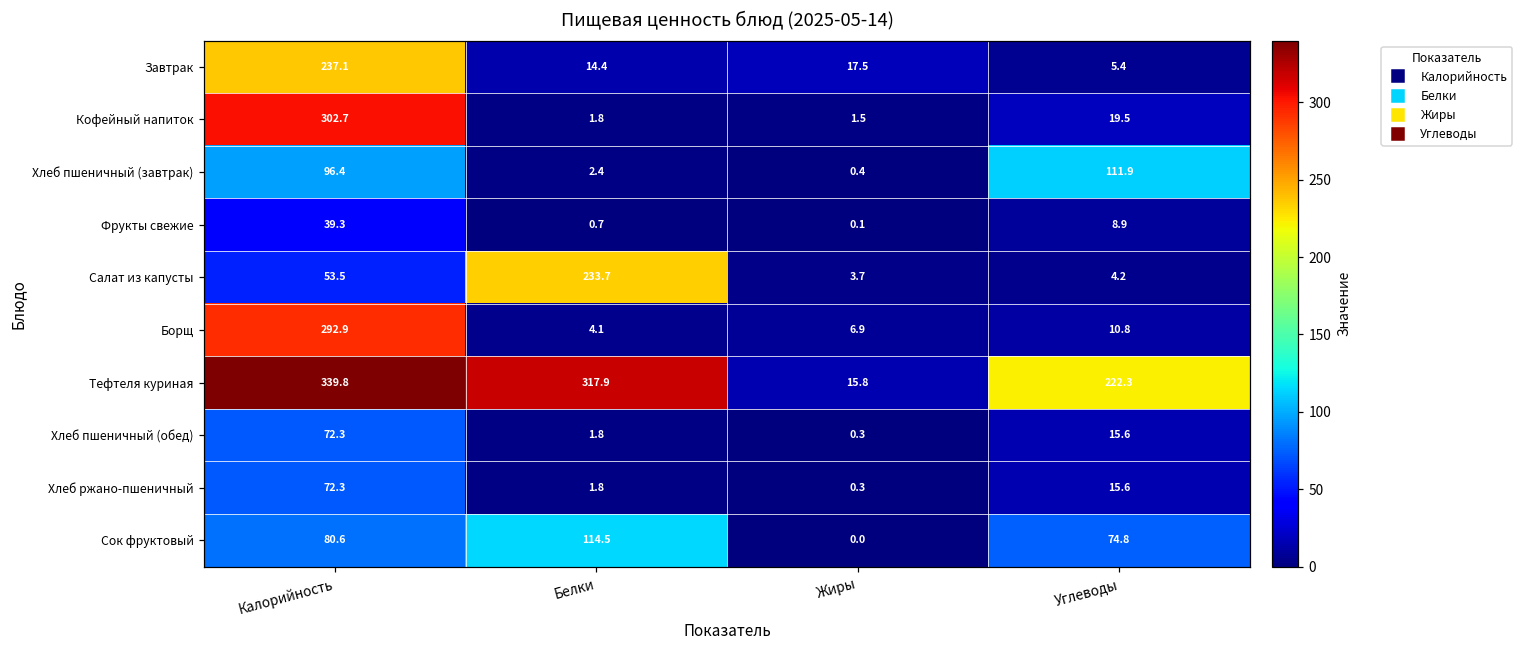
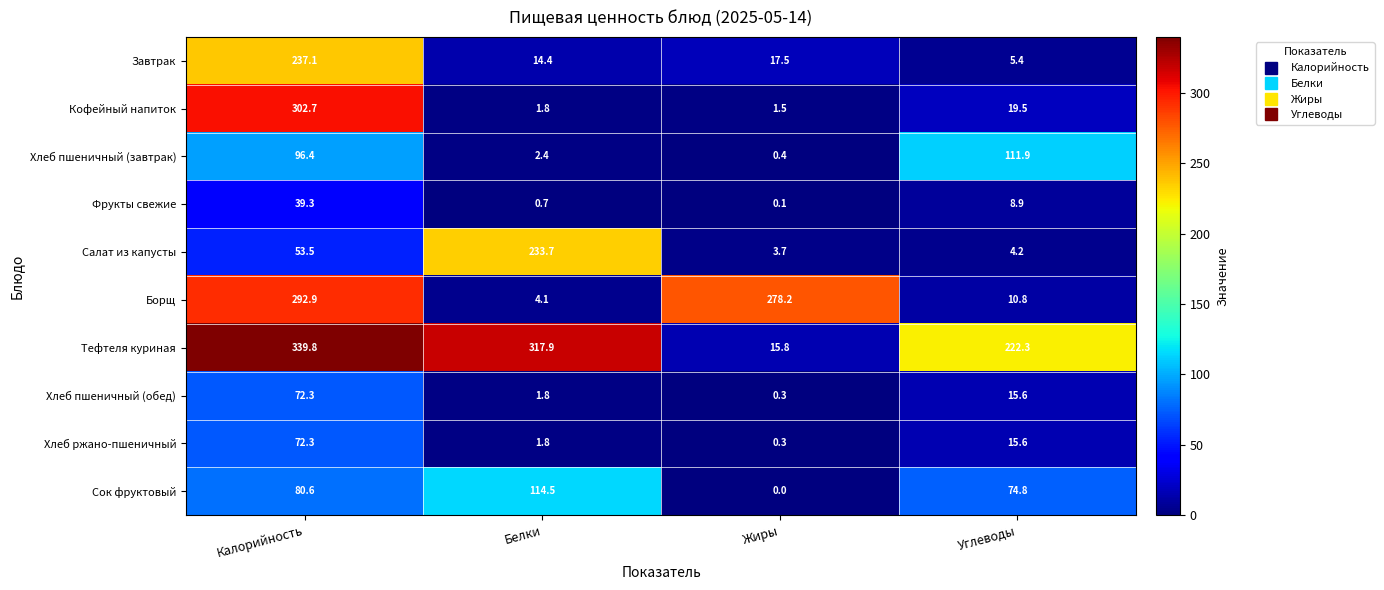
Борщ, Жиры: 6.9 -> 278.2
